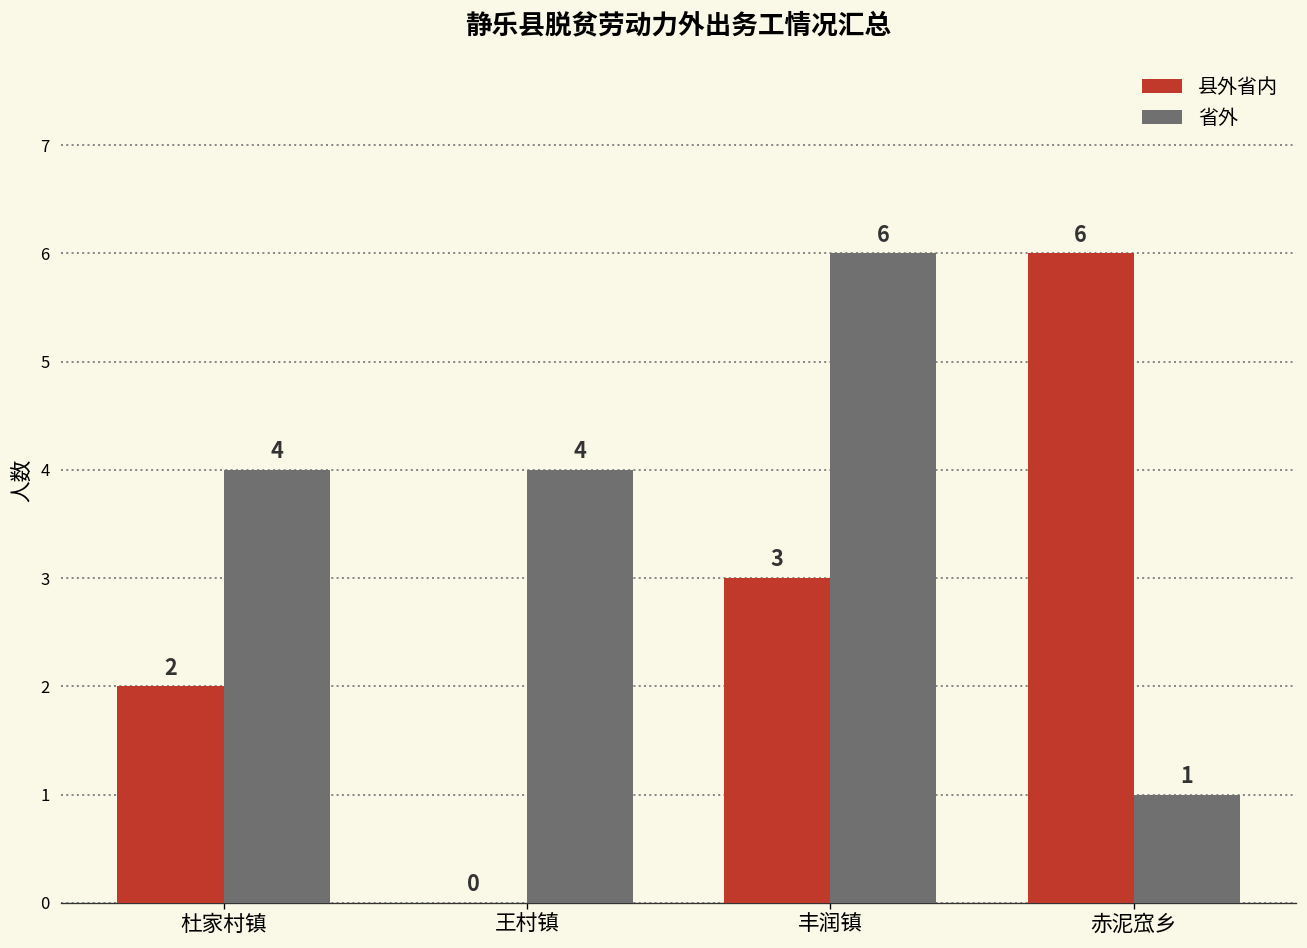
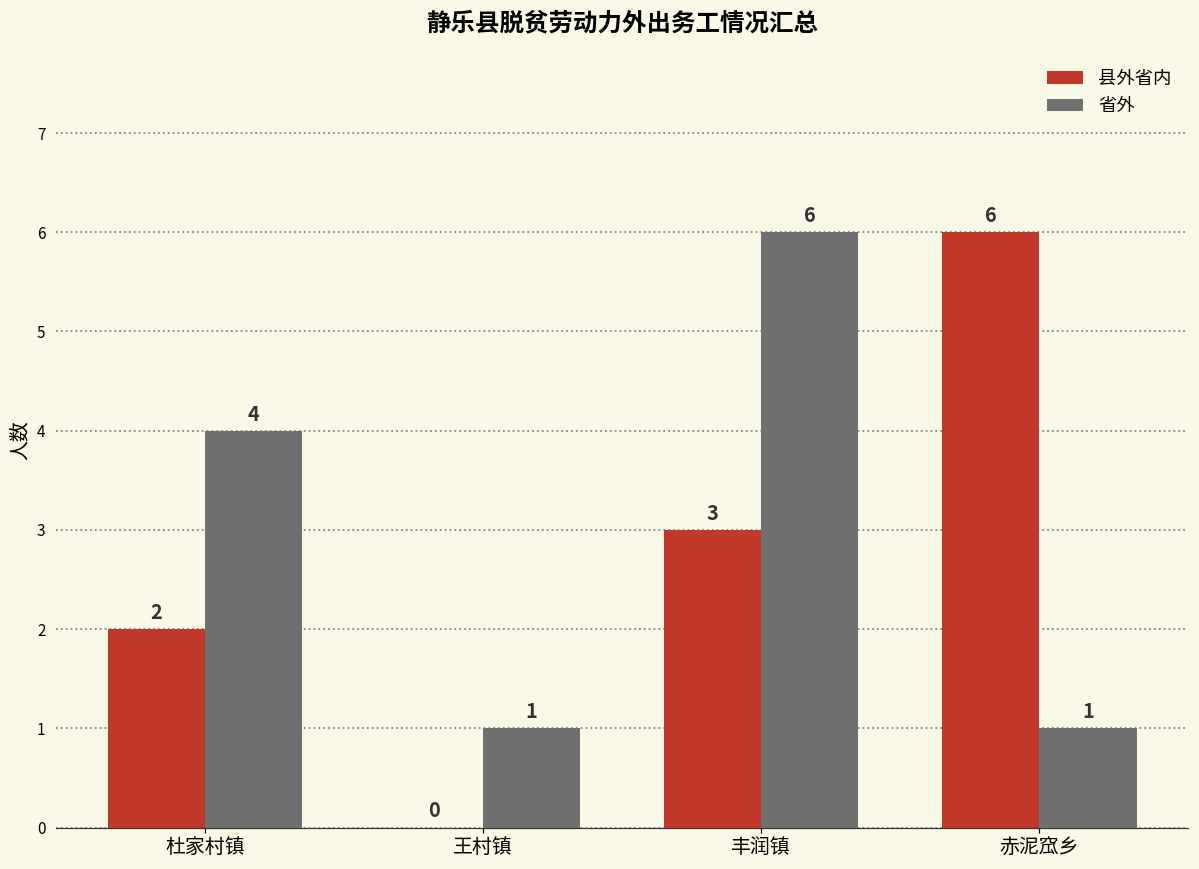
省外, 王村镇: 4 -> 1
